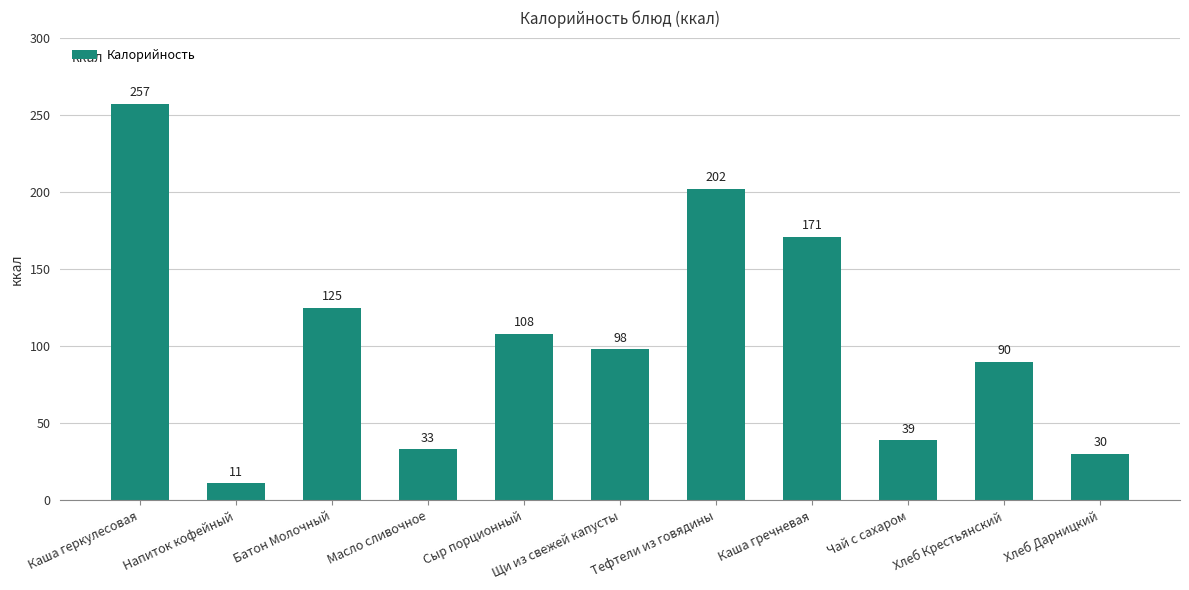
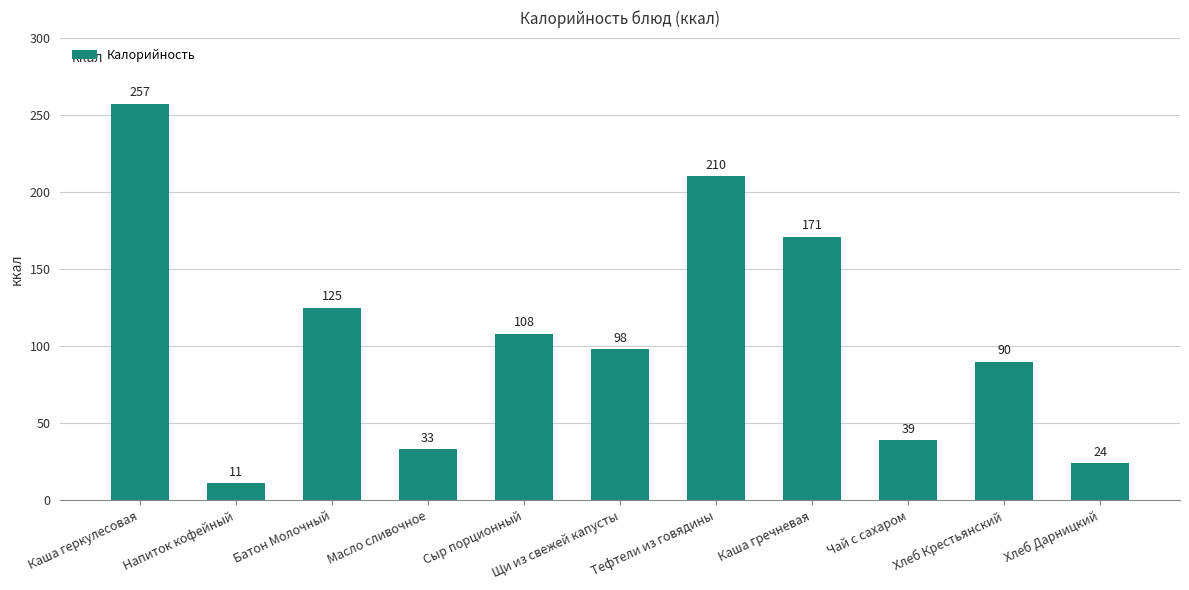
Тефтели из говядины: 202 -> 210
Хлеб Дарницкий: 30 -> 24
